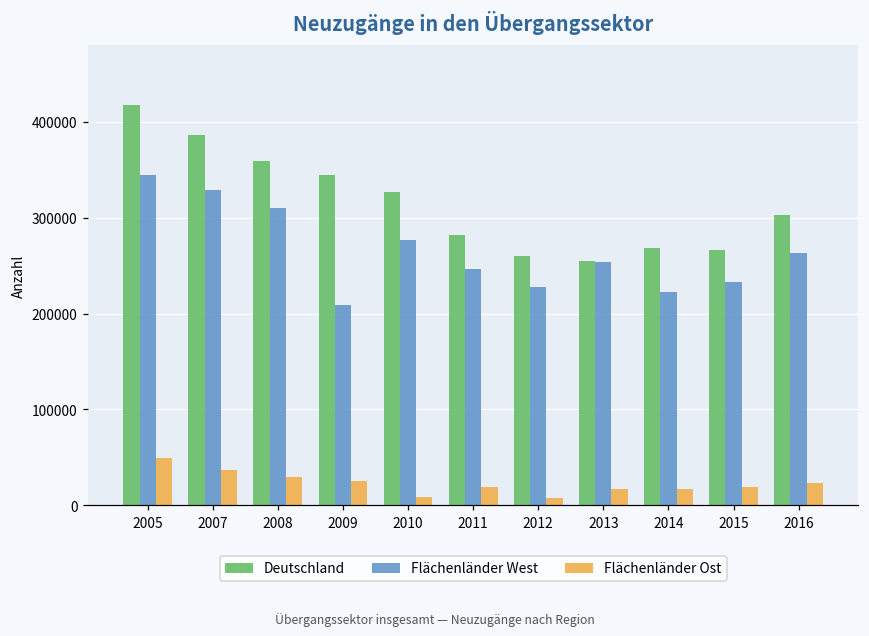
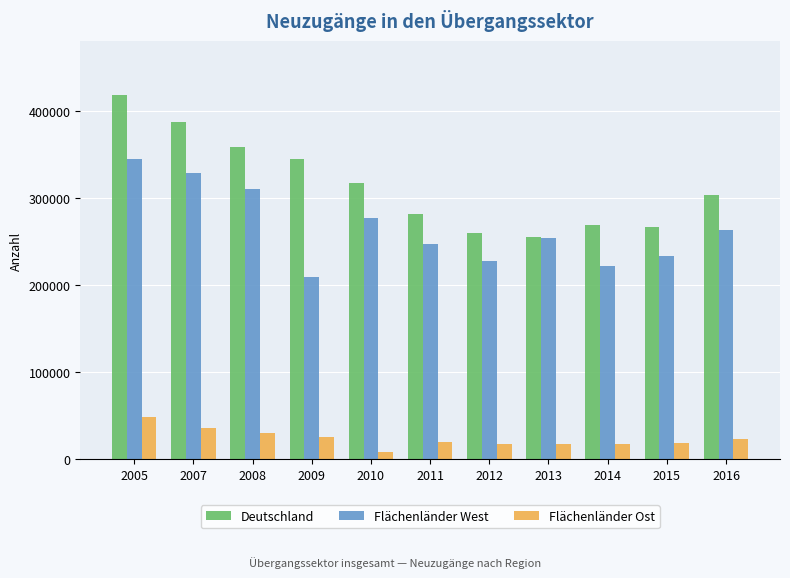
Deutschland, 2010: 330000 -> 320000
Flächenländer Ost, 2012: 10000 -> 20000
